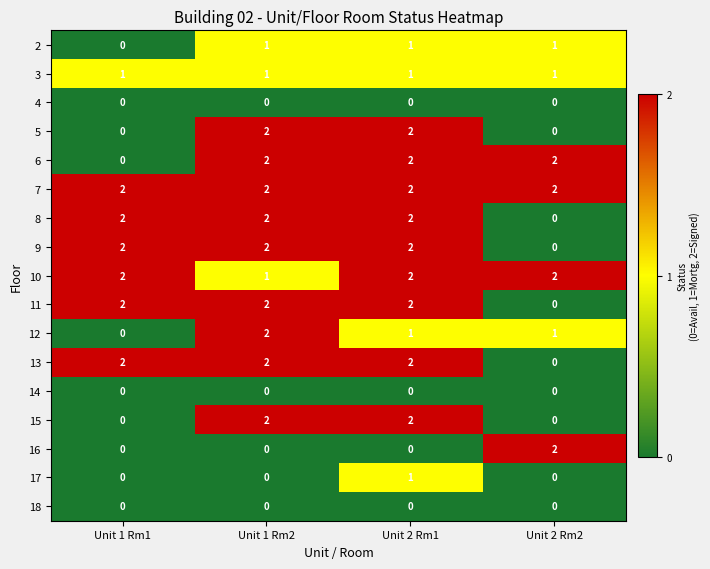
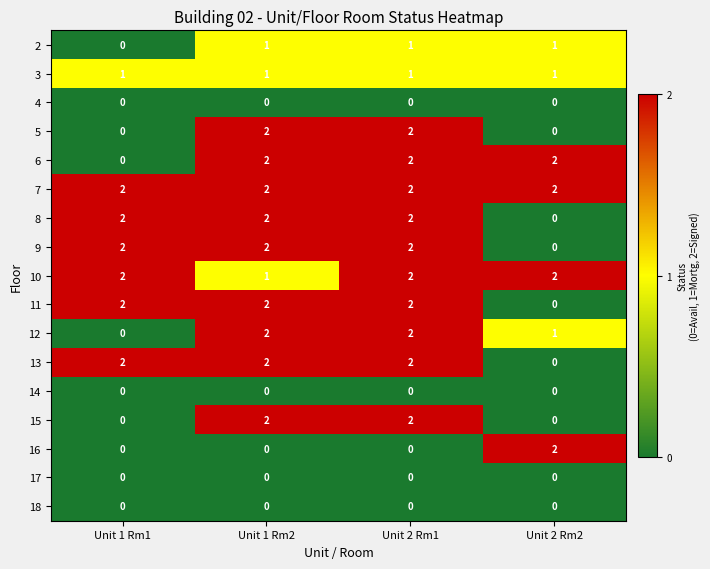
12, Unit 2 Rm1: 1 -> 2
17, Unit 2 Rm1: 1 -> 0
